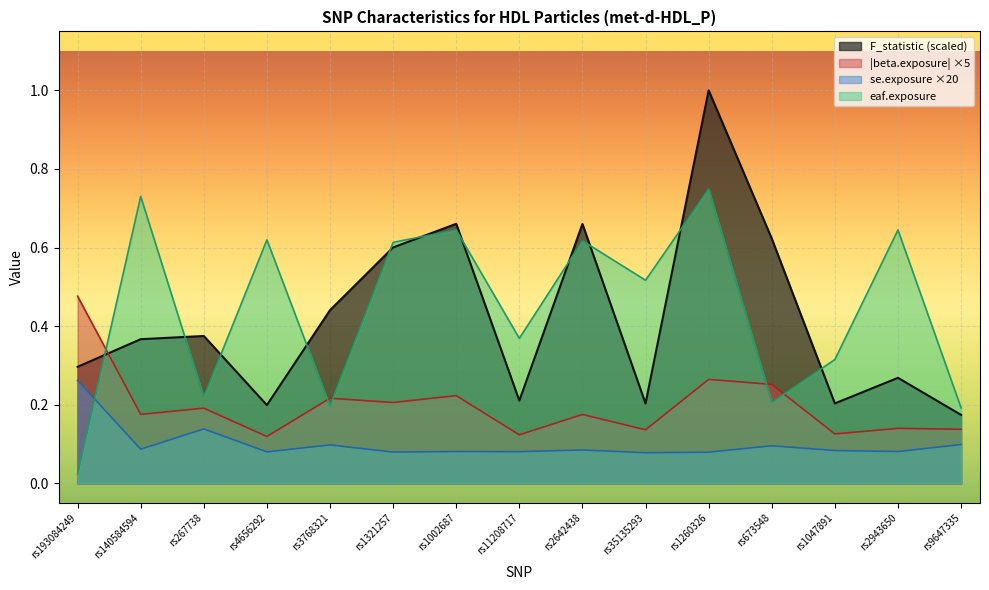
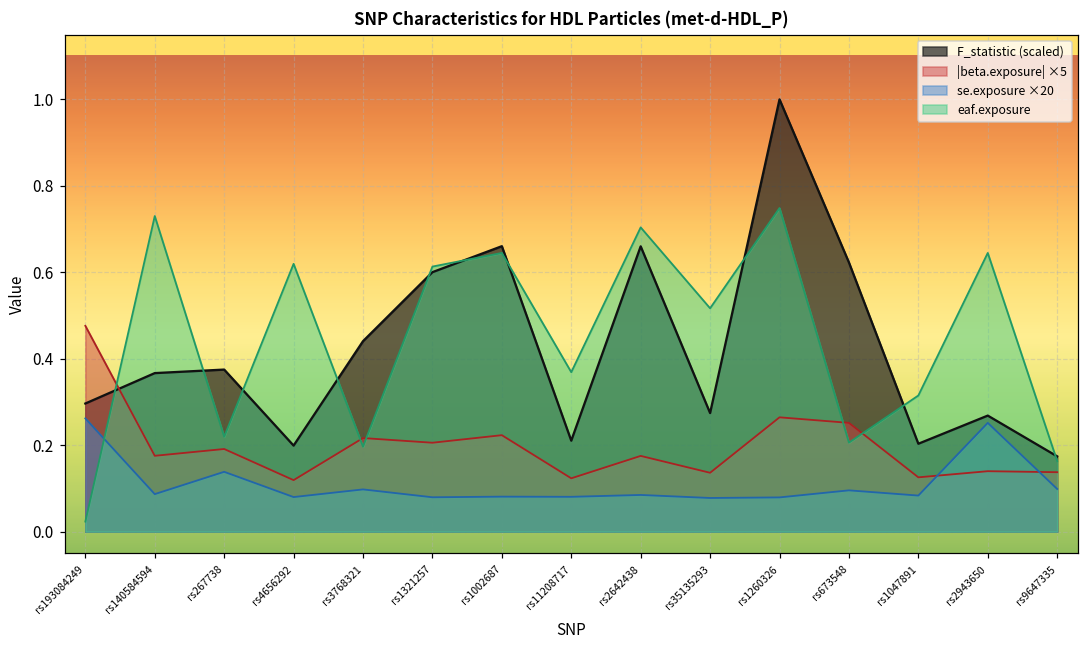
eaf.exposure, rs2642438: 0.62 -> 0.70
F_statistic (scaled), rs35135293: 0.20 -> 0.27
se.exposure ×20, rs2943650: 0.08 -> 0.25
eaf.exposure, rs9647335: 0.19 -> 0.16
